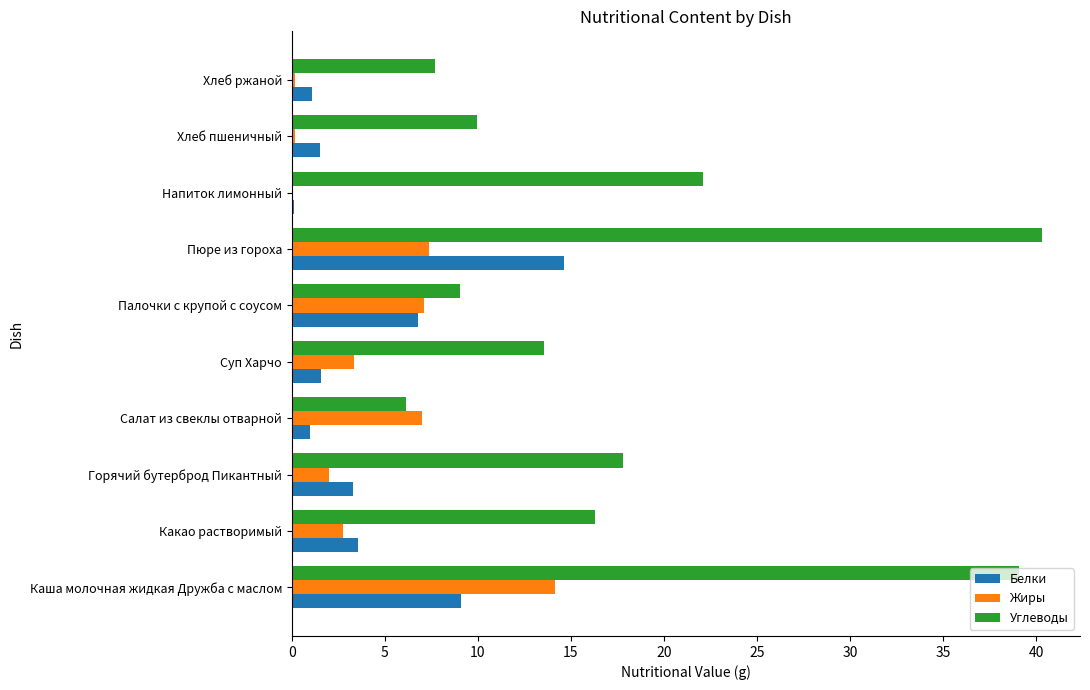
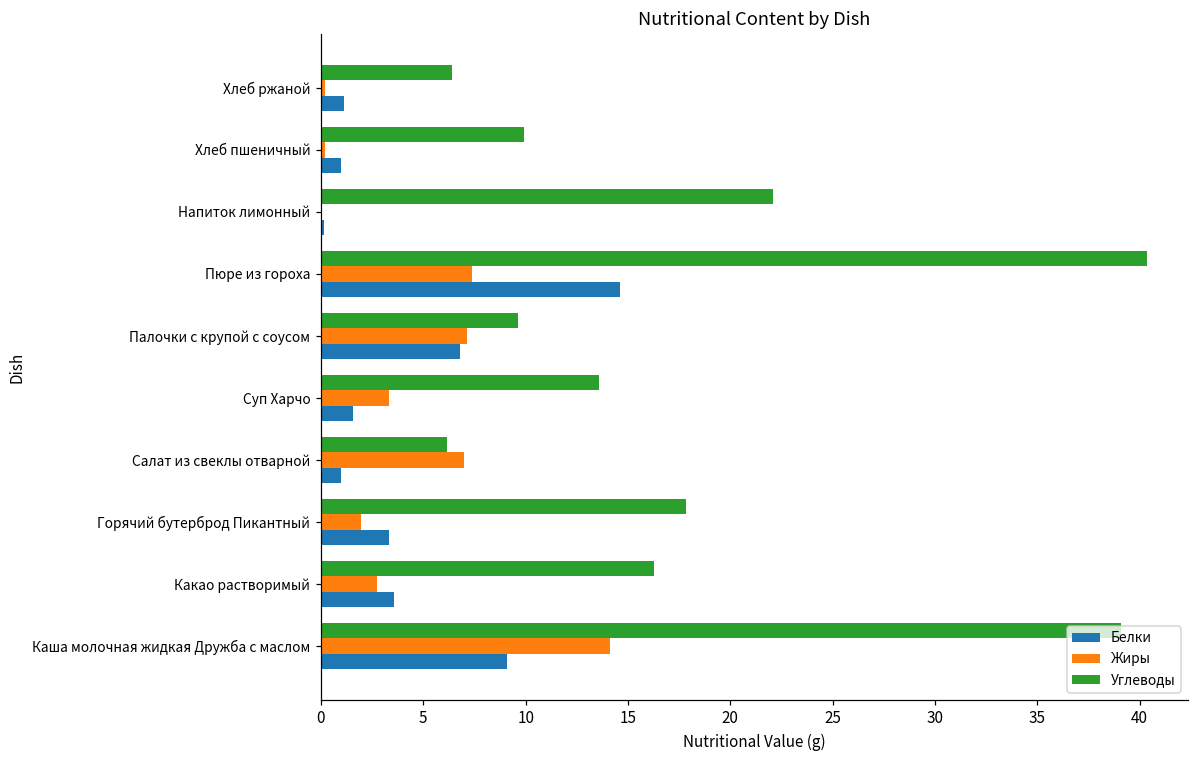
Углеводы, Хлеб ржаной: 7.7 -> 6.4
Белки, Хлеб пшеничный: 1.5 -> 1.0
Углеводы, Палочки с крупой с соусом: 9.0 -> 9.6
